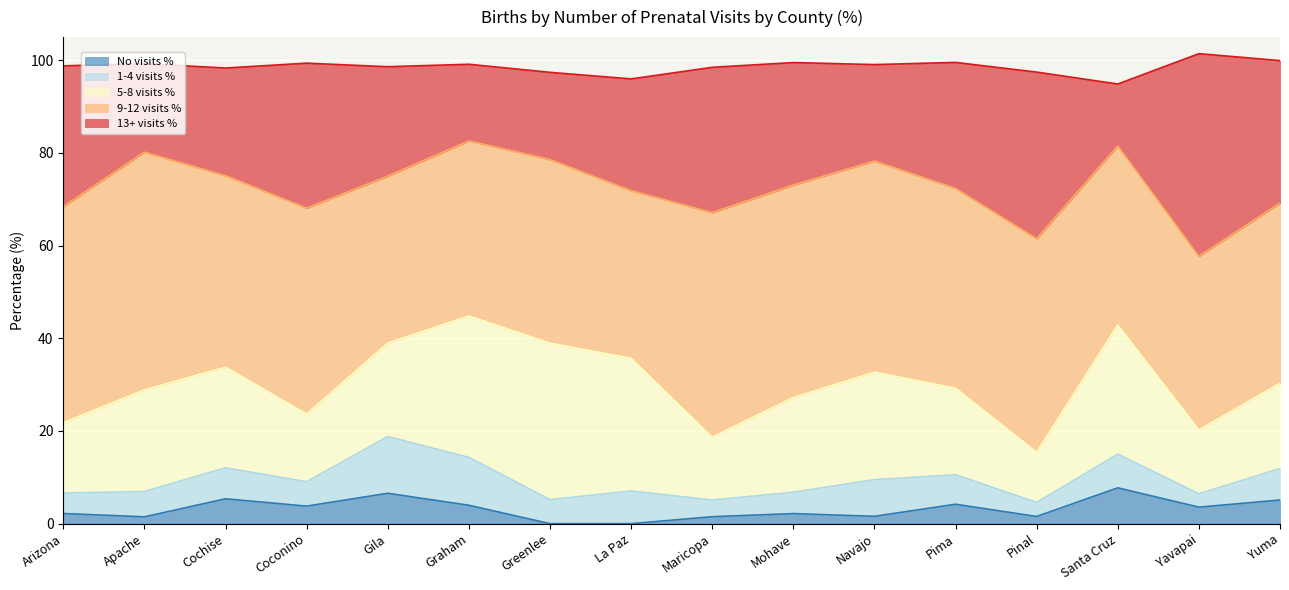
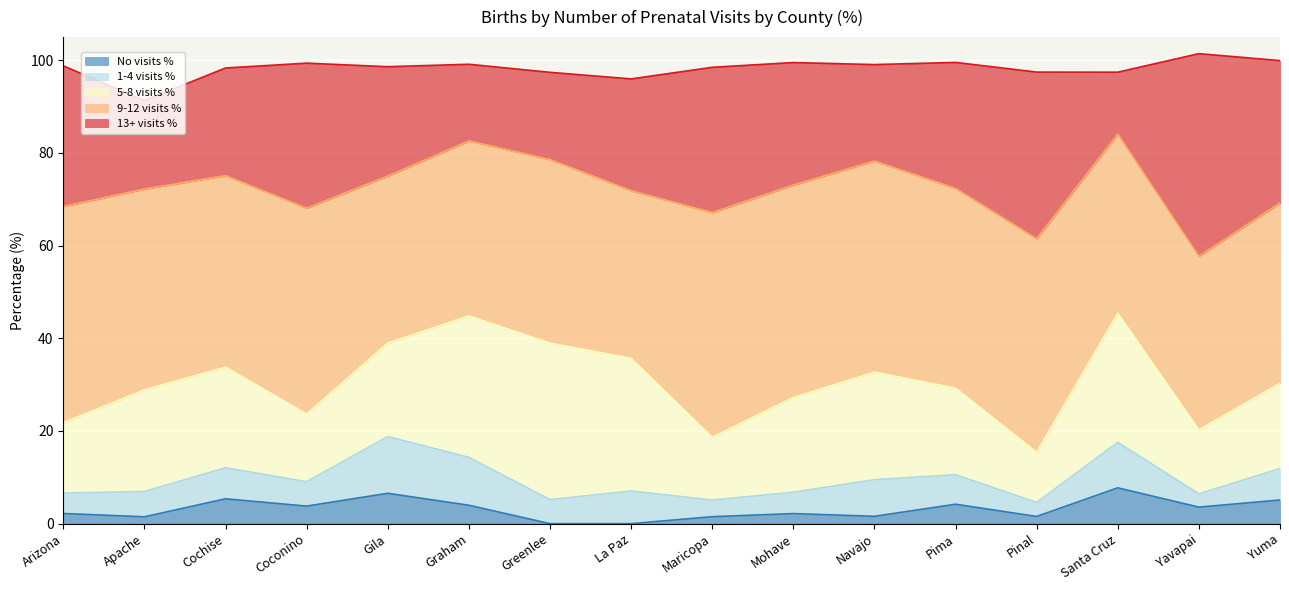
9-12 visits %, Apache: 51 -> 43
1-4 visits %, Santa Cruz: 7 -> 10
